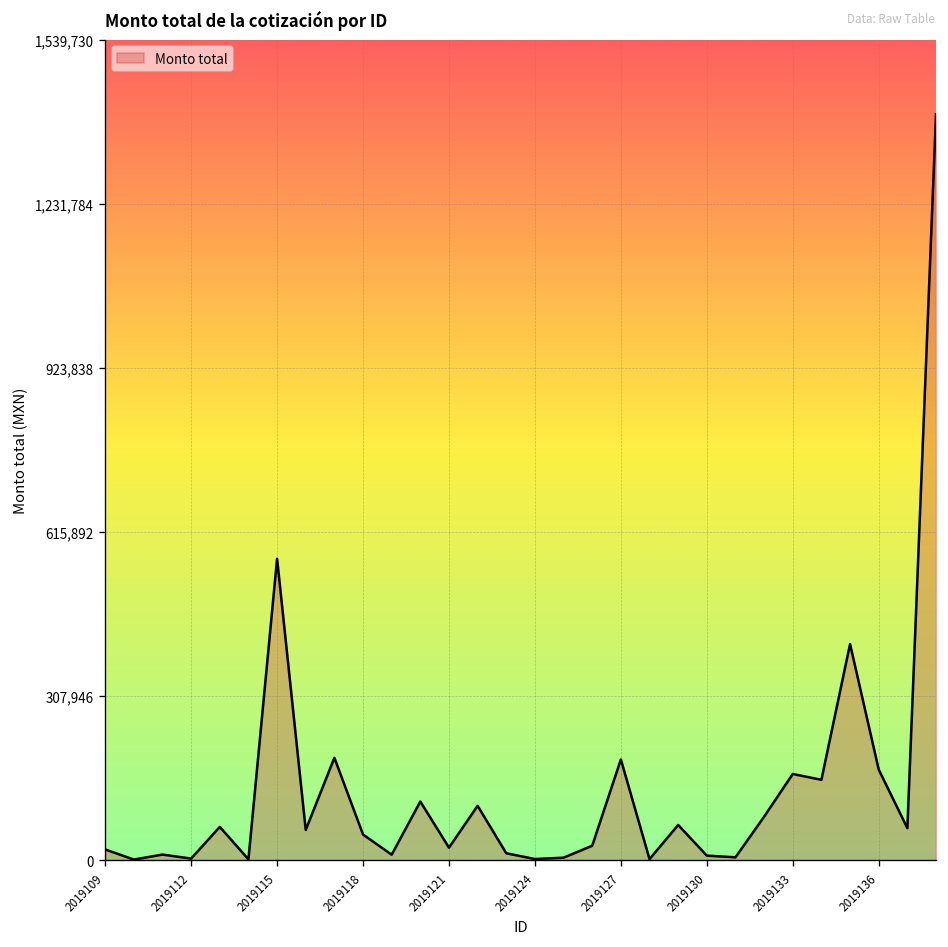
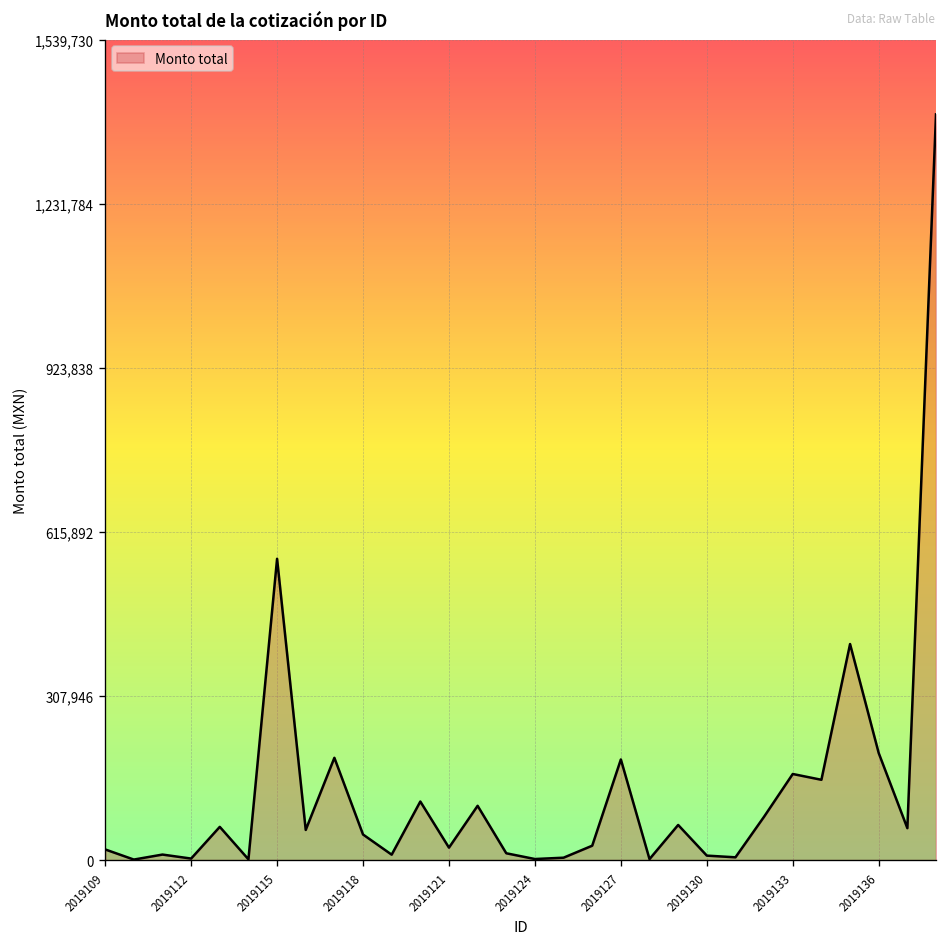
2019136: 170,000 -> 200,000
